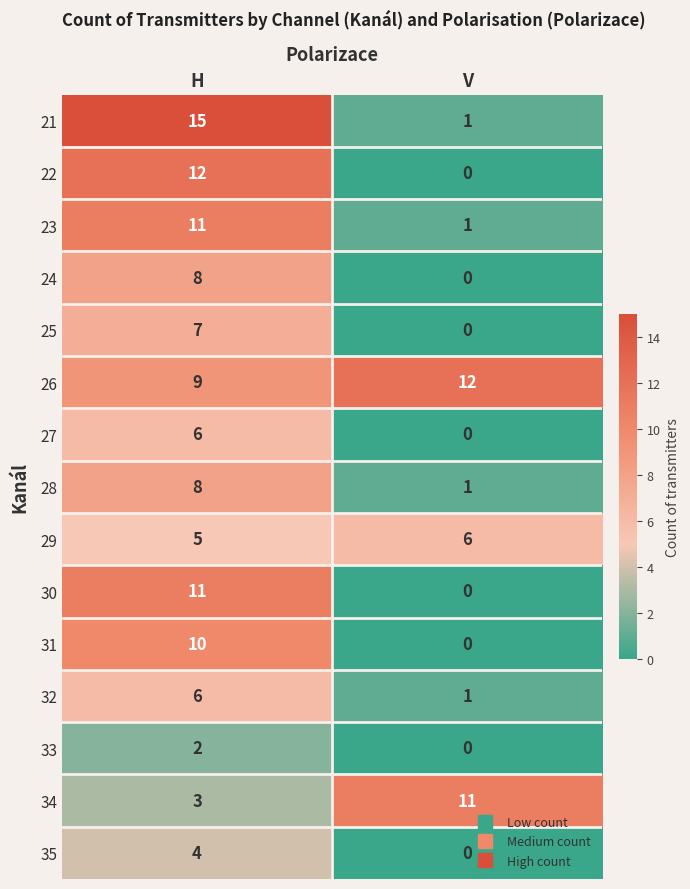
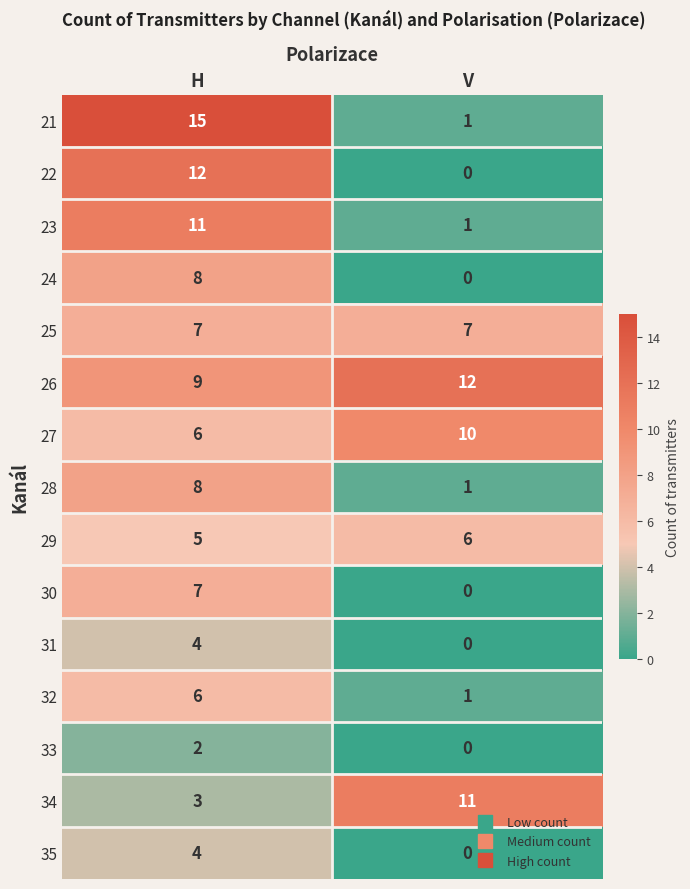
25, V: 0 -> 7
27, V: 0 -> 10
30, H: 11 -> 7
31, H: 10 -> 4
